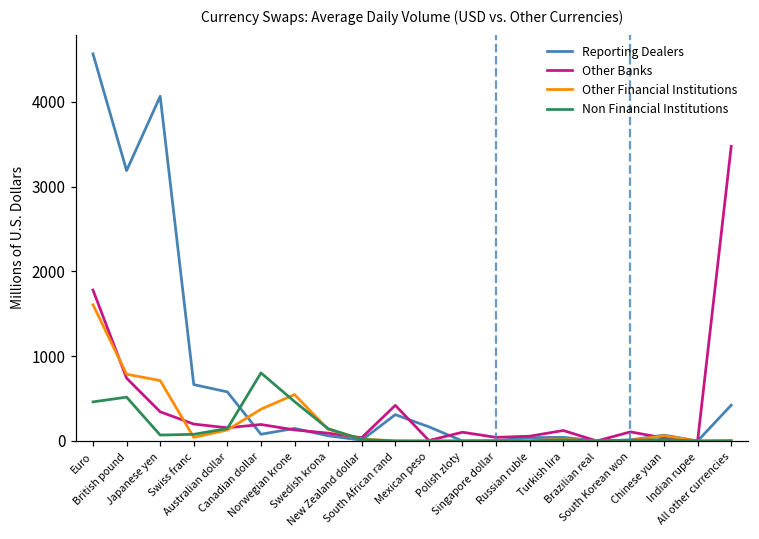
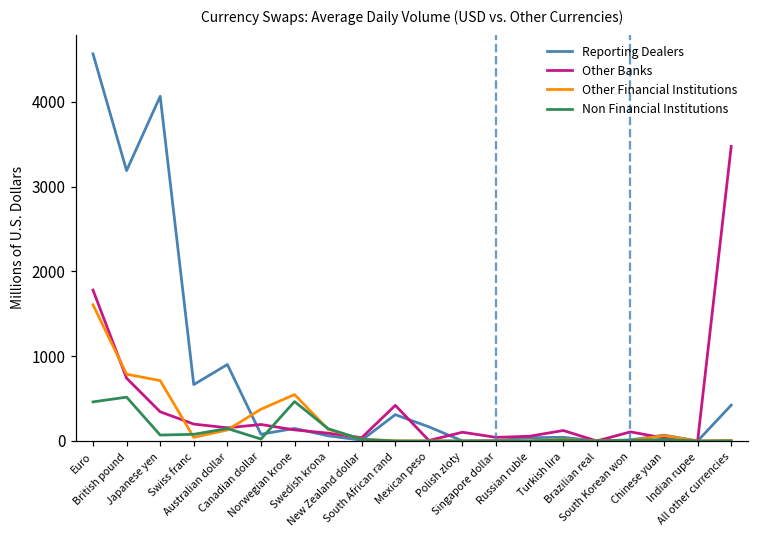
Reporting Dealers, Australian dollar: 600 -> 900
Non Financial Institutions, Canadian dollar: 800 -> 0
